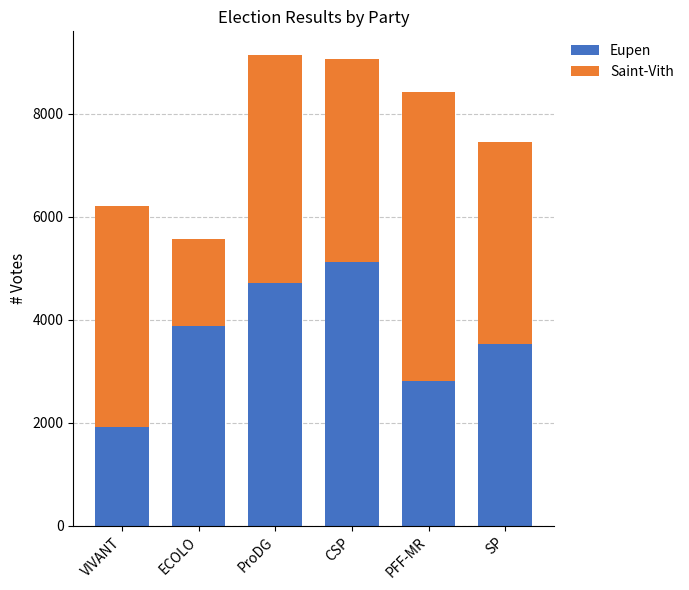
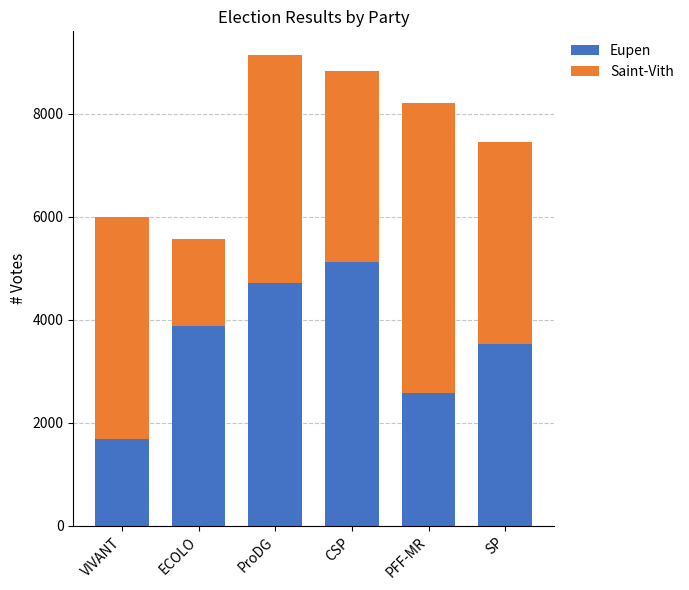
Eupen, VIVANT: 1900 -> 1700
Saint-Vith, CSP: 3900 -> 3700
Eupen, PFF-MR: 2800 -> 2600
